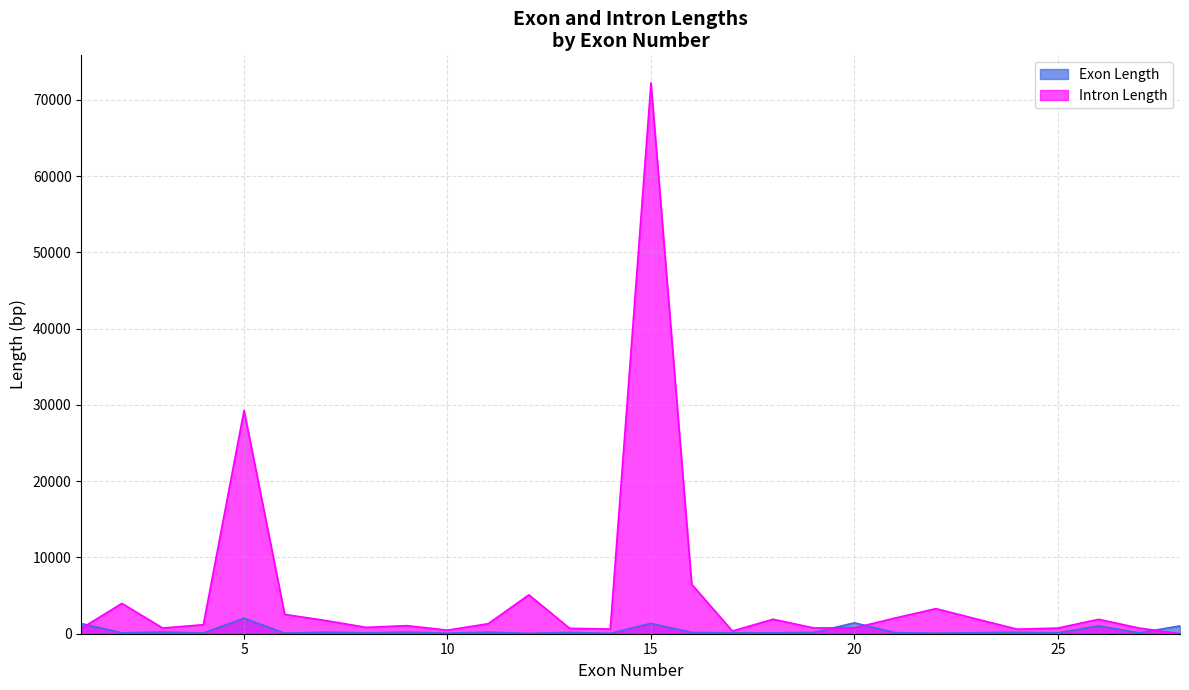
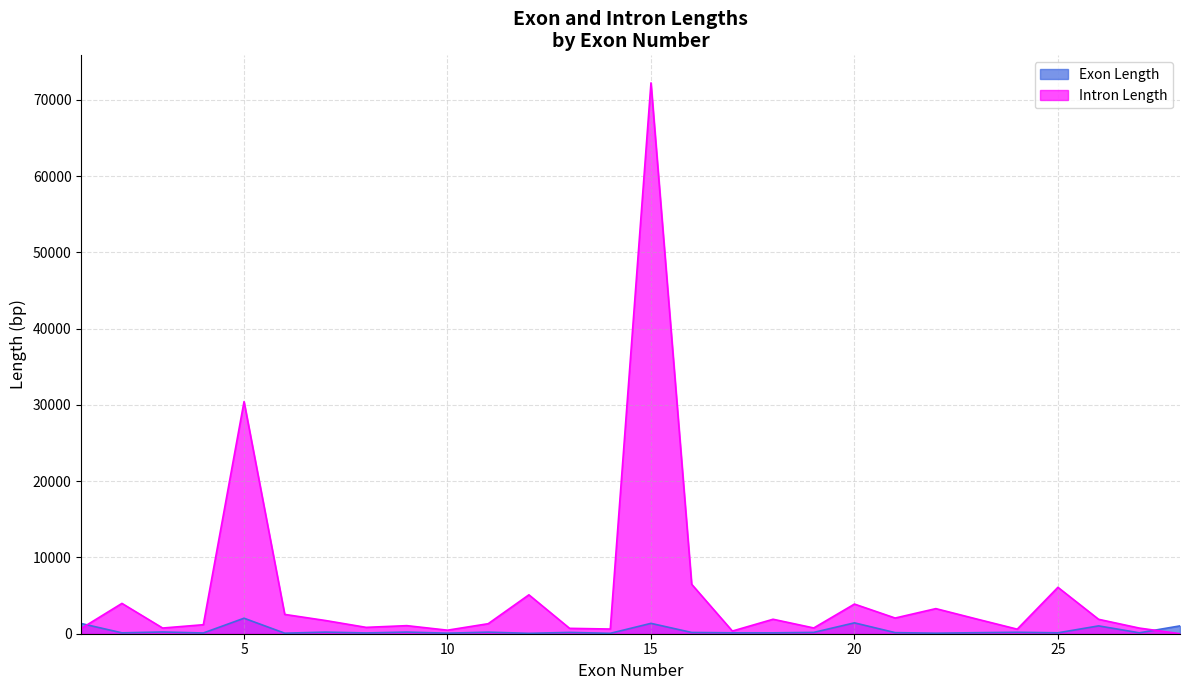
Intron Length, 5: 29000 -> 30000
Intron Length, 20: 1000 -> 4000
Intron Length, 25: 1000 -> 6000
